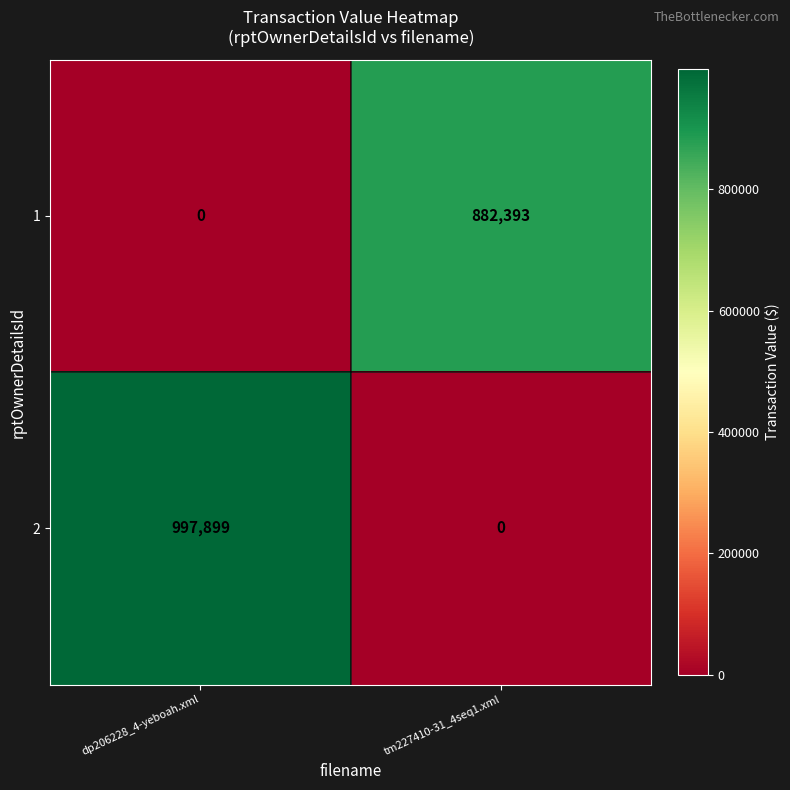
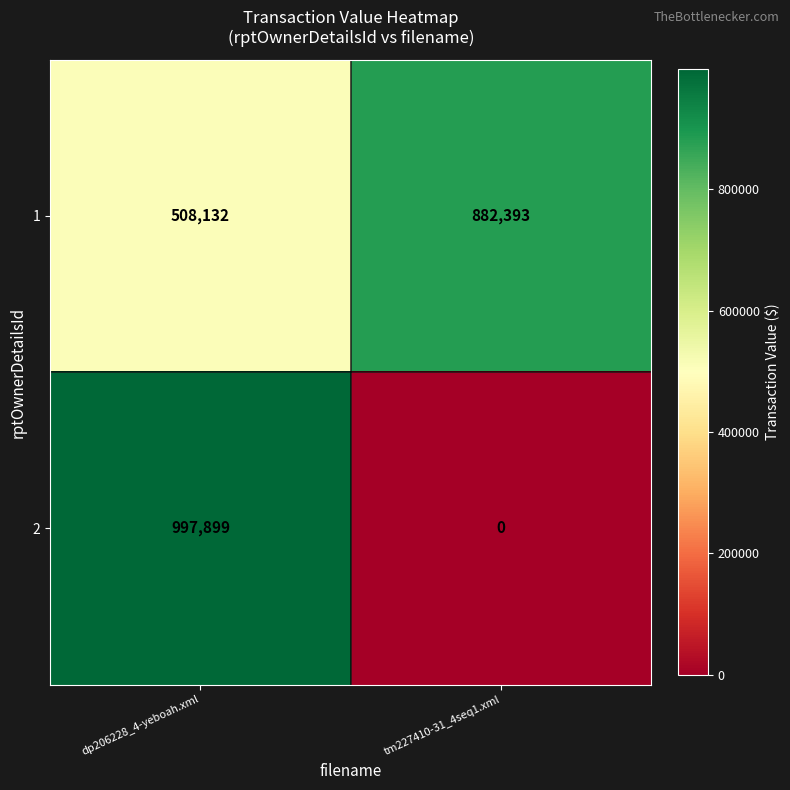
1, dp206228_4-yeboah.xml: 0 -> 508,132
